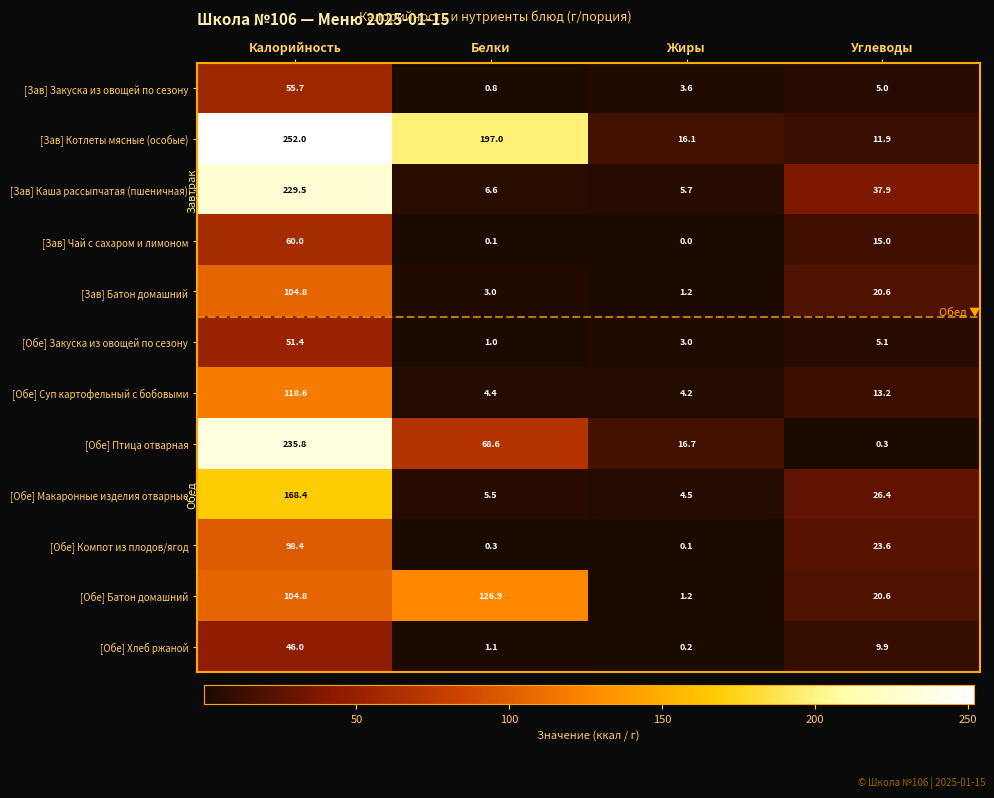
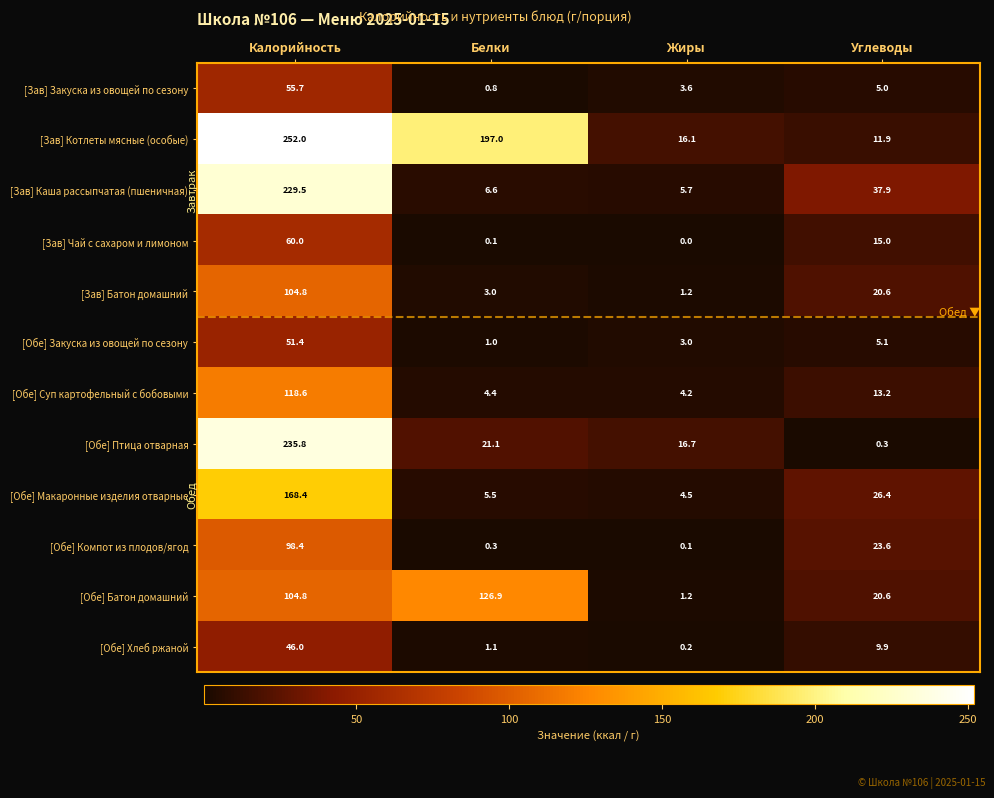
[Обе] Птица отварная, Белки: 68.6 -> 21.1
